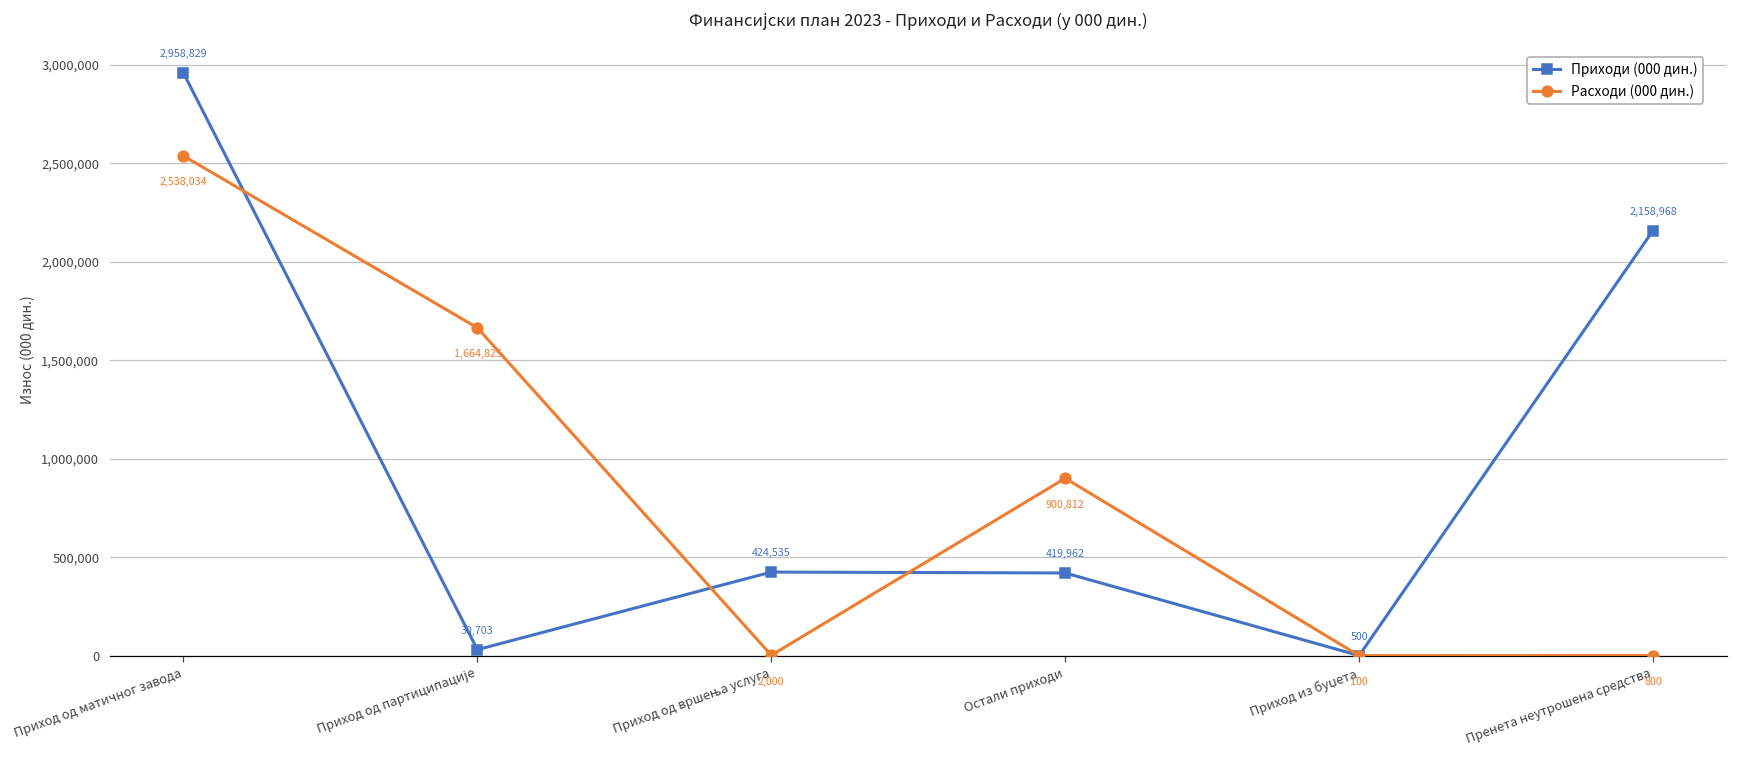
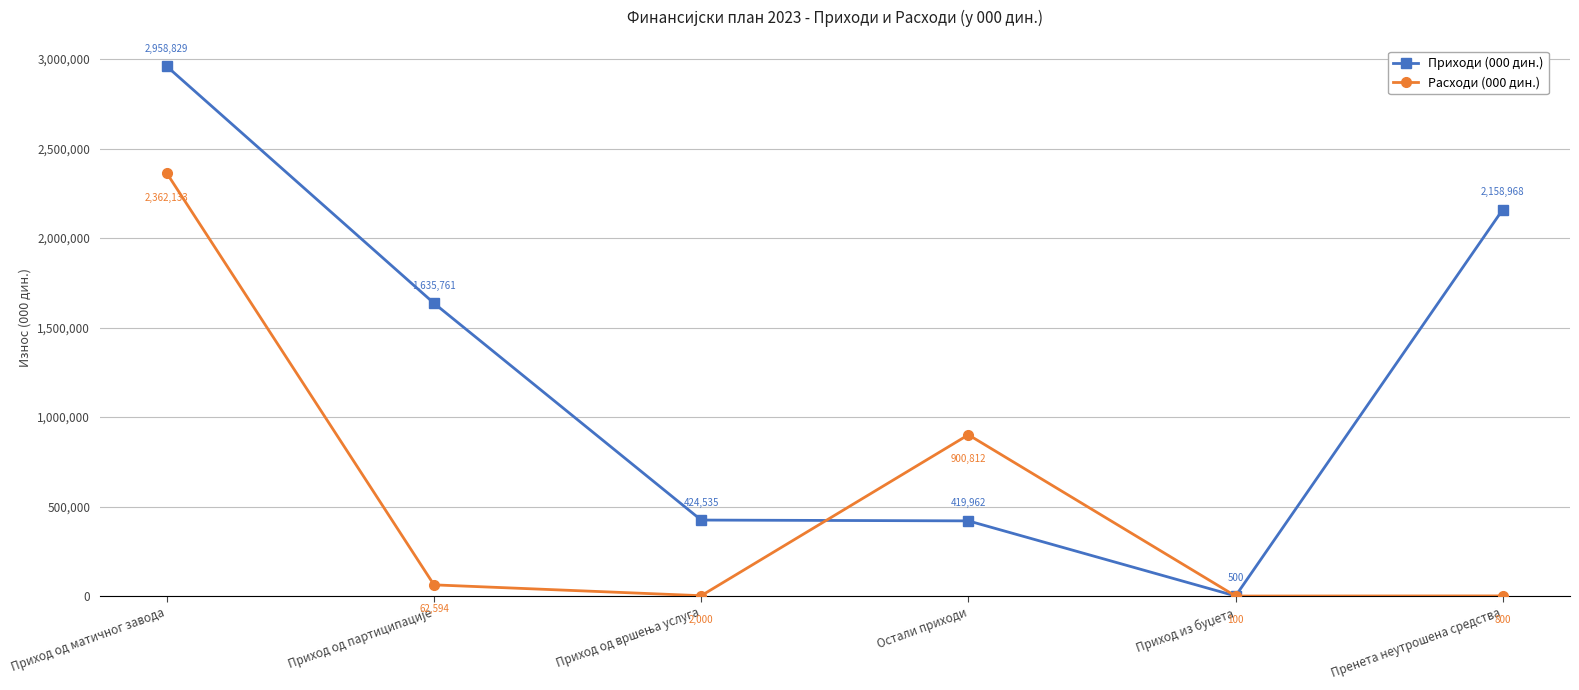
Расходи (000 дин.), Приход од матичног завода: 2,538,034 -> 2,362,133
Приходи (000 дин.), Приход од партиципације: 30,703 -> 1,635,761
Расходи (000 дин.), Приход од партиципације: 1,664,825 -> 62,594
